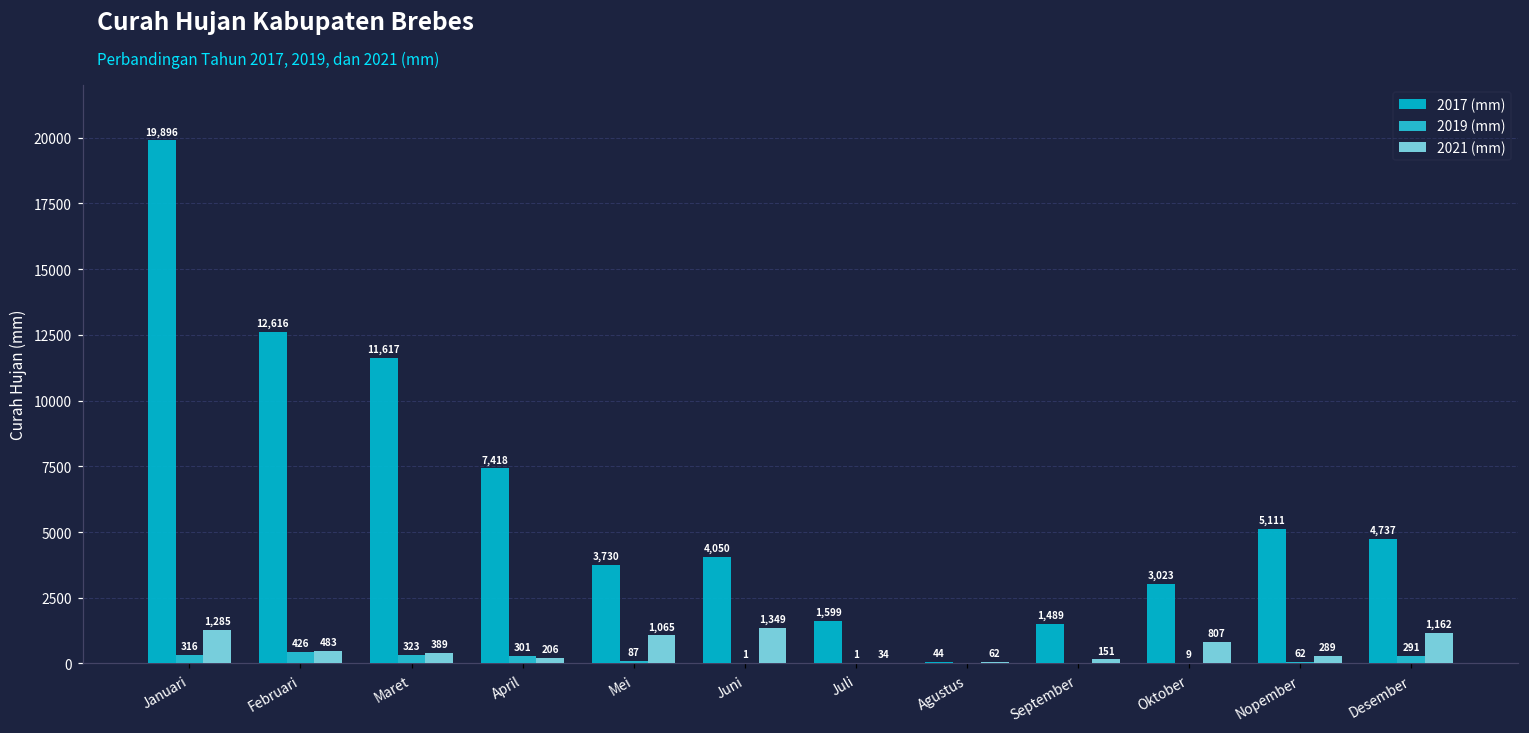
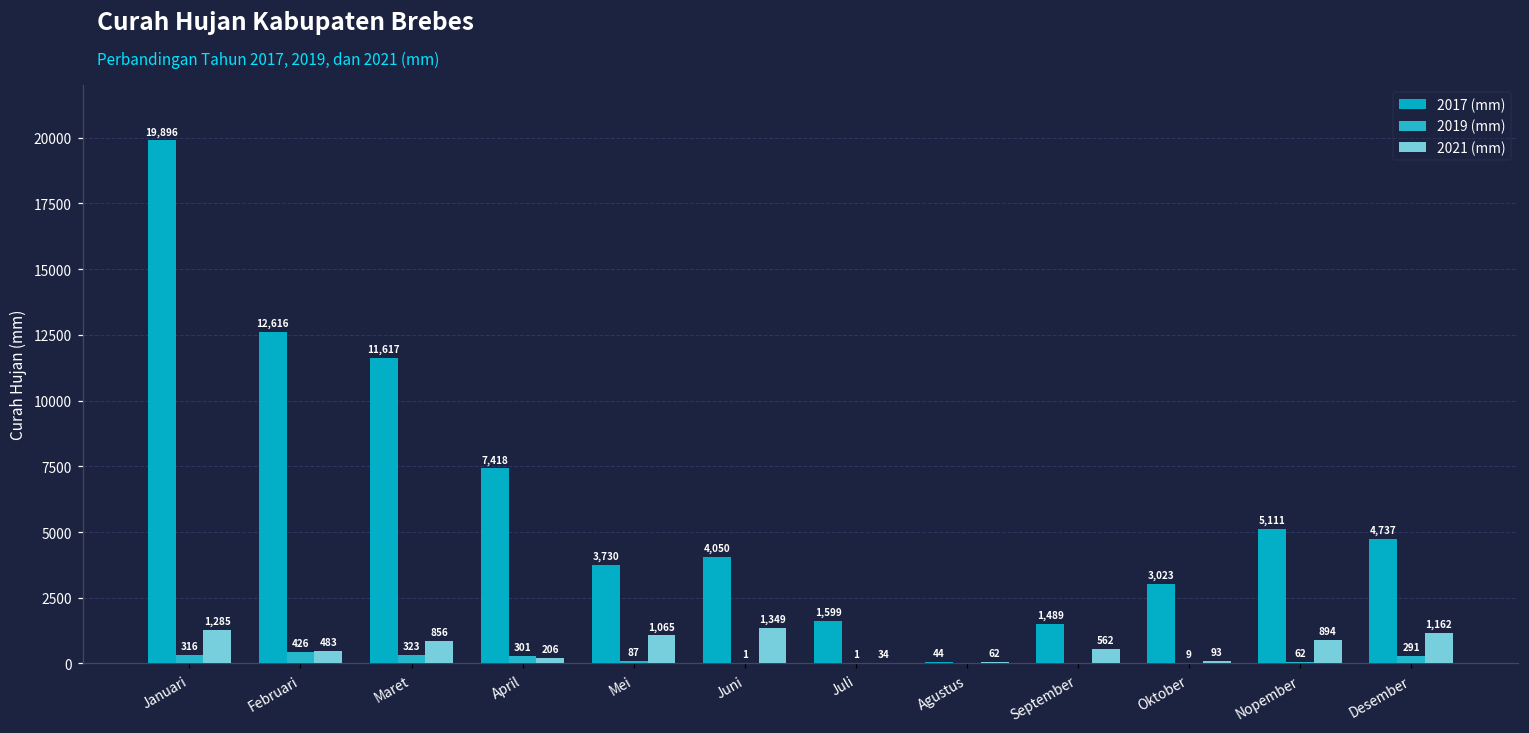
2021 (mm), Maret: 389 -> 856
2021 (mm), September: 151 -> 562
2021 (mm), Oktober: 807 -> 93
2021 (mm), Nopember: 289 -> 894
